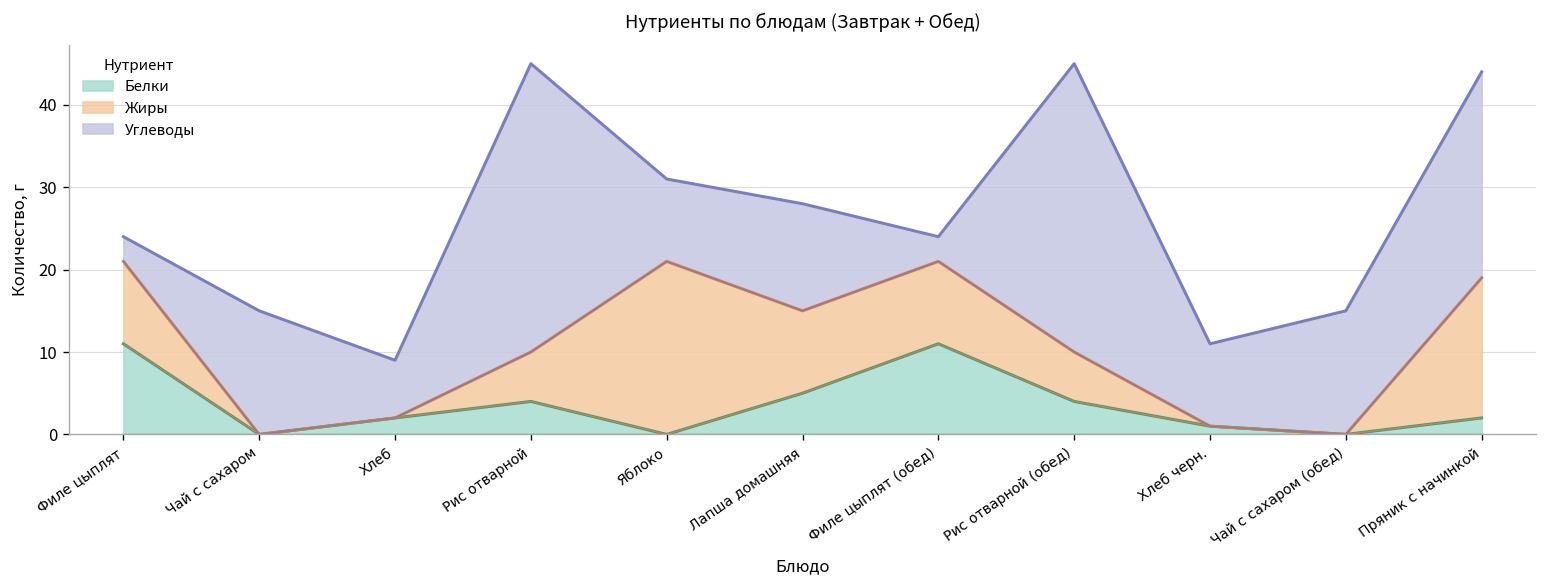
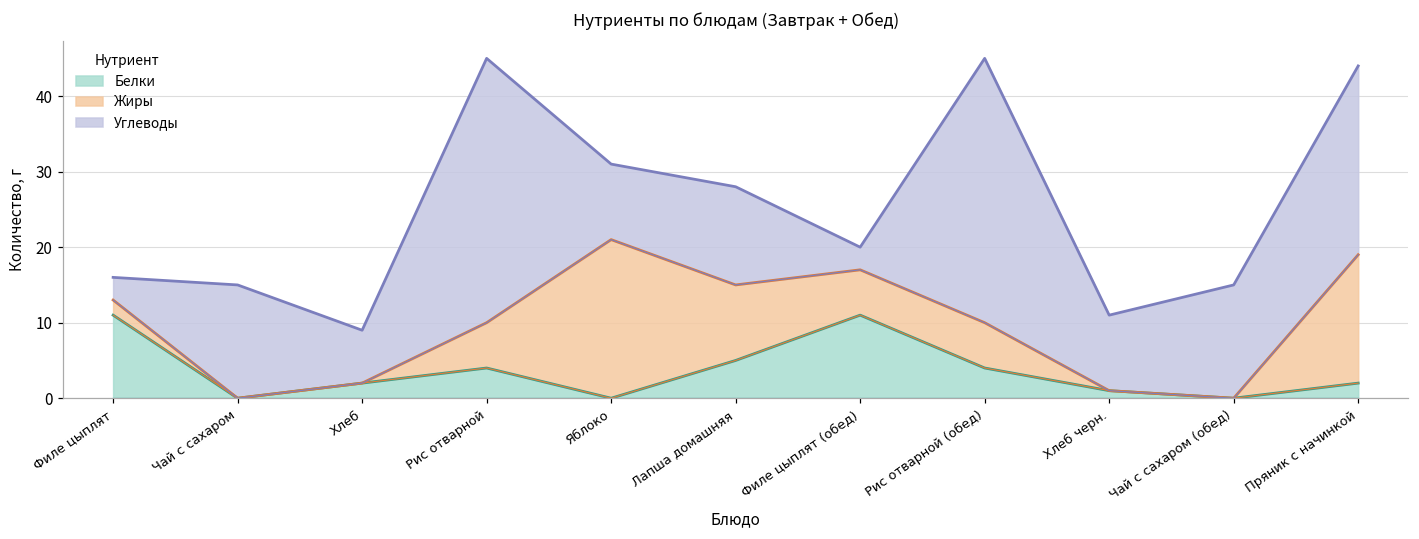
Жиры, Филе цыплят: 10 -> 2
Жиры, Филе цыплят (обед): 10 -> 6
